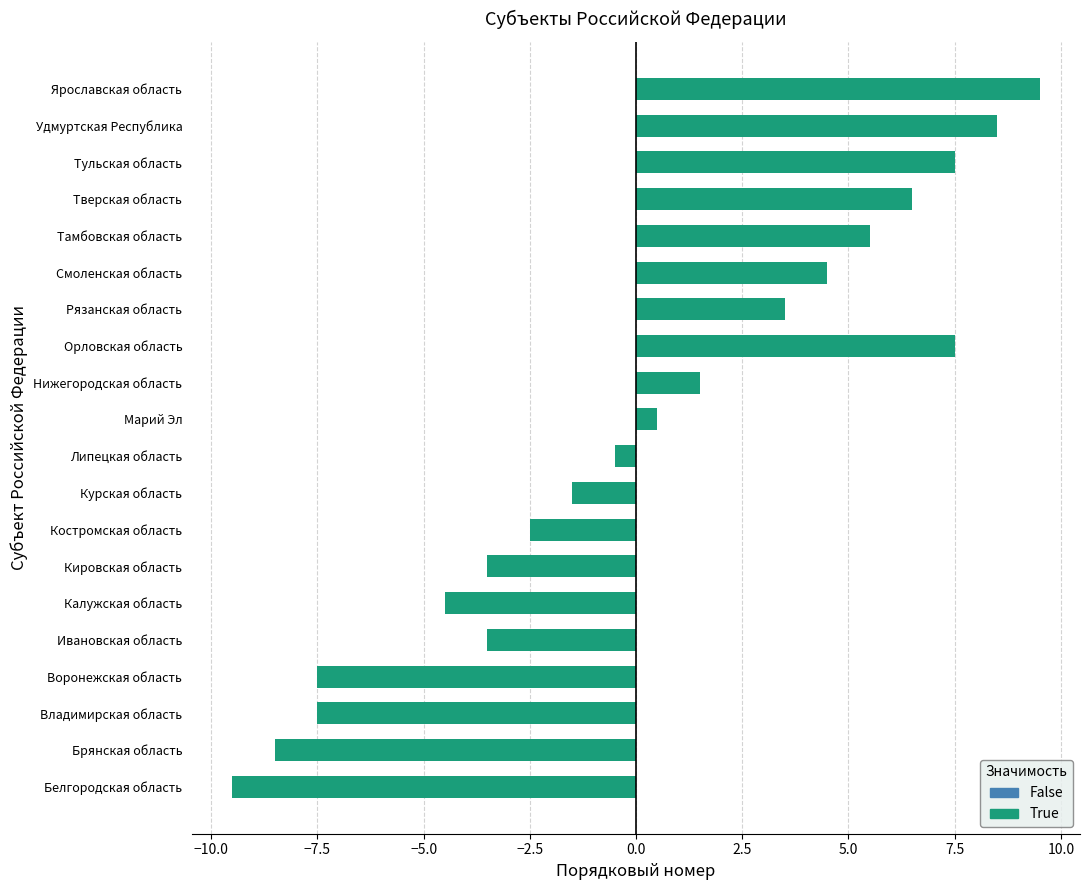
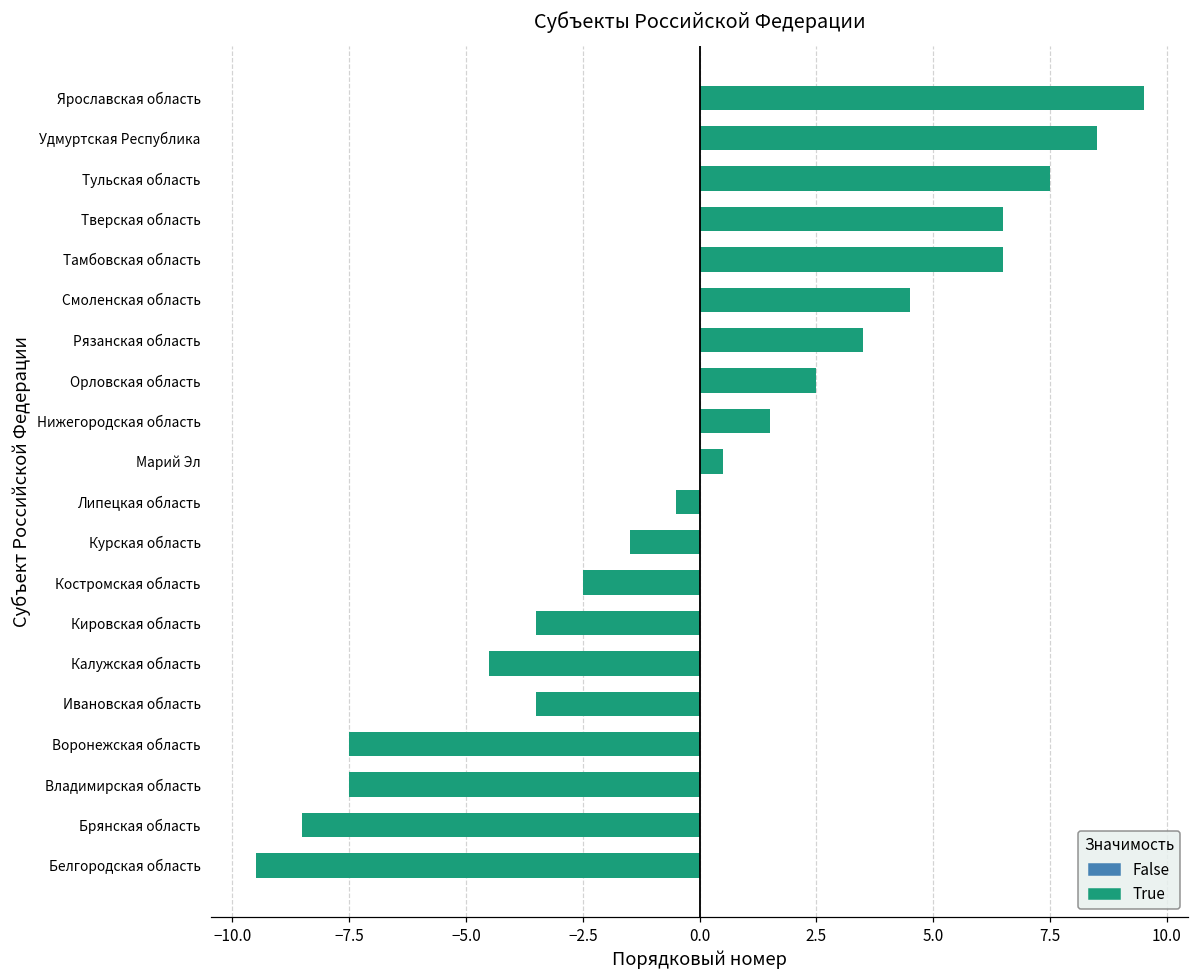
Тамбовская область: 5.5 -> 6.5
Орловская область: 7.5 -> 2.5
